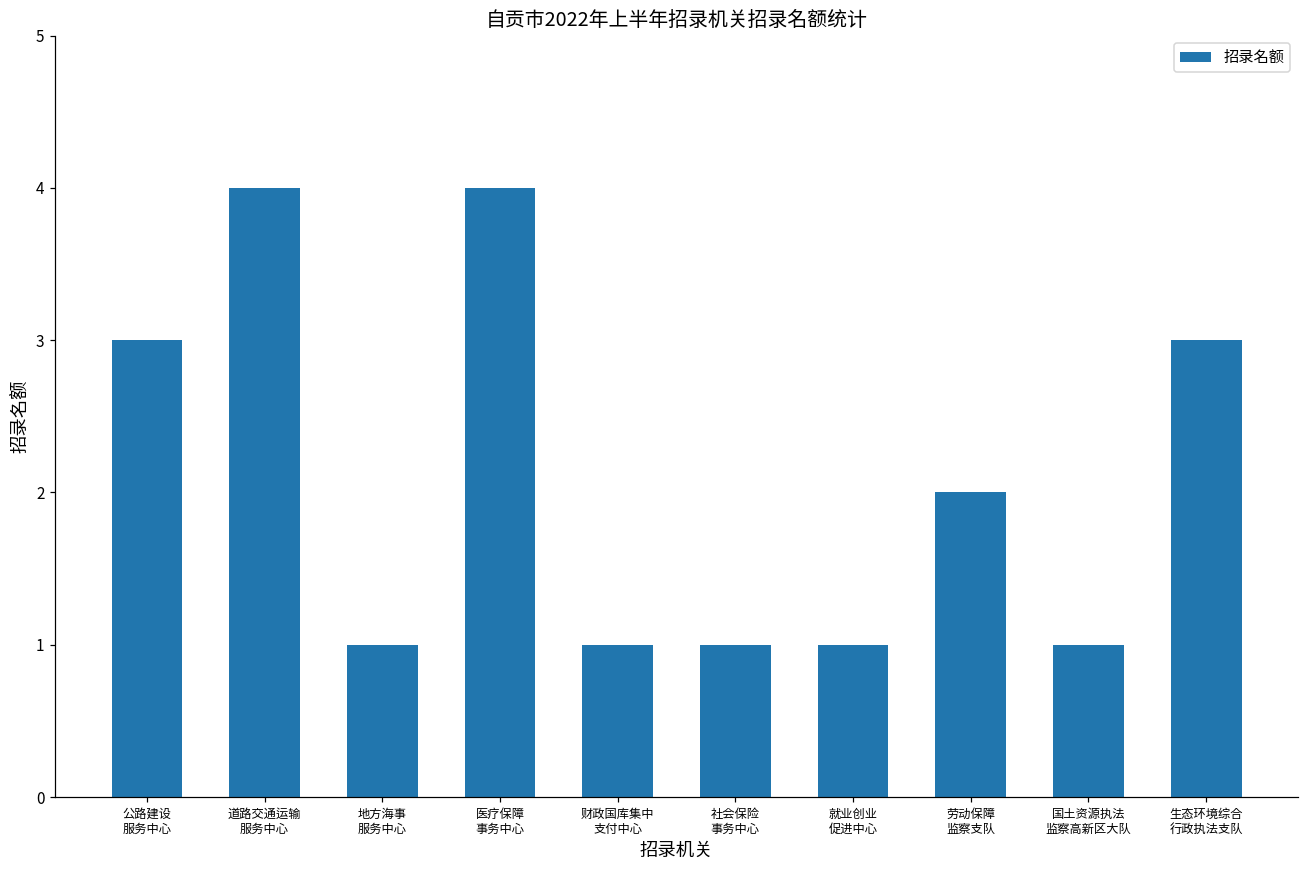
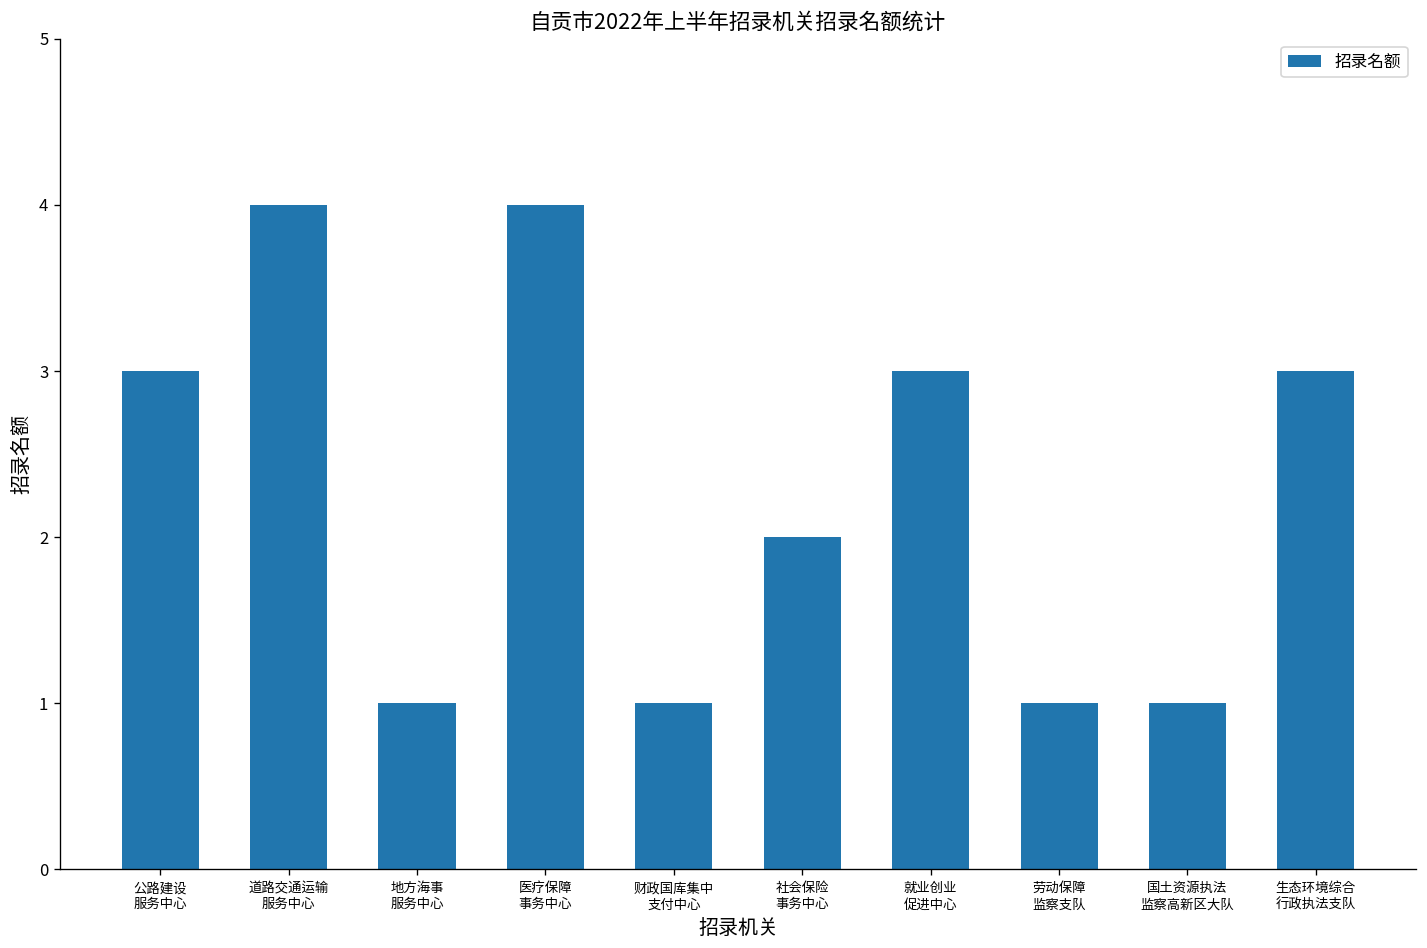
社会保险 事务中心: 1 -> 2
就业创业 促进中心: 1 -> 3
劳动保障 监察支队: 2 -> 1
